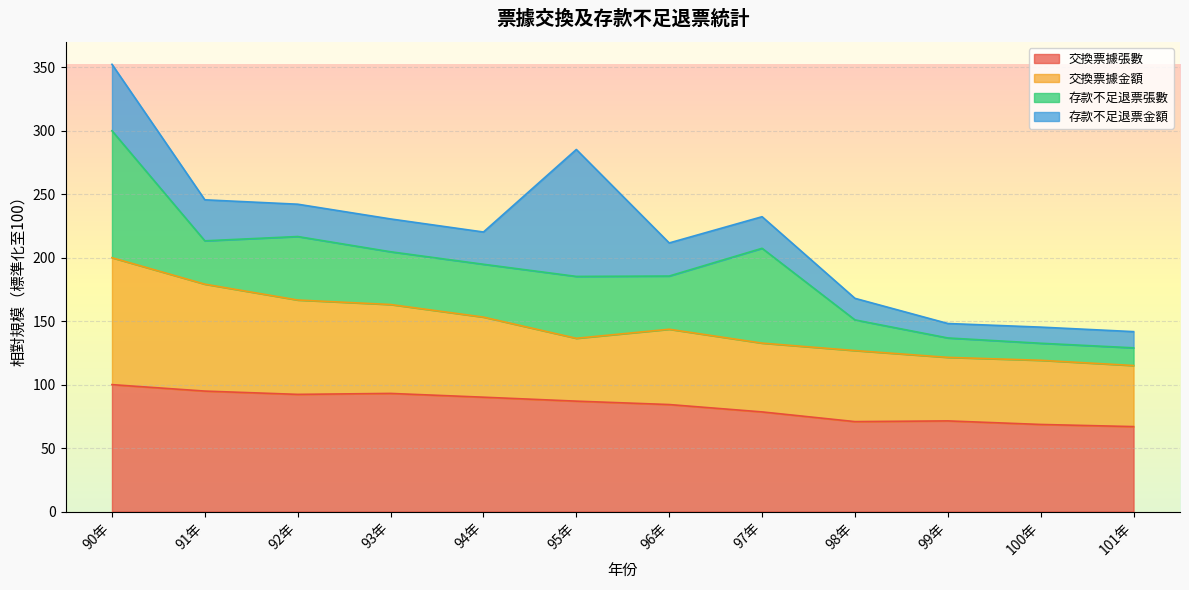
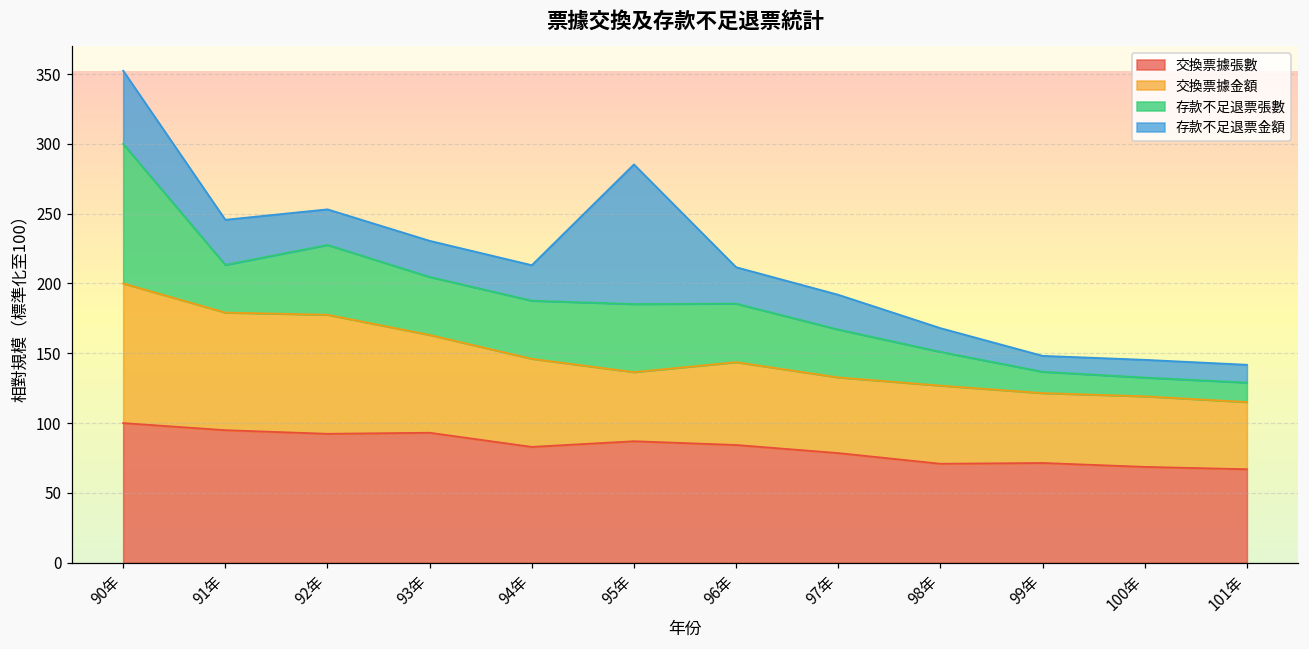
交換票據金額, 92年: 74 -> 85
交換票據張數, 94年: 90 -> 83
存款不足退票張數, 97年: 75 -> 34
